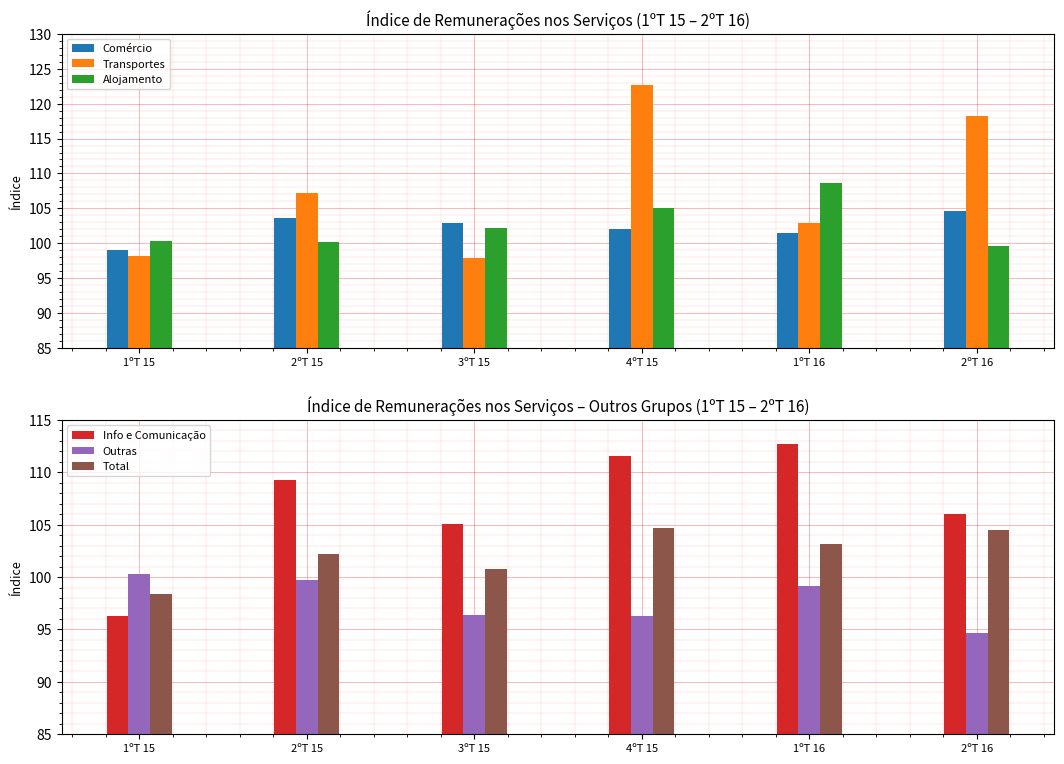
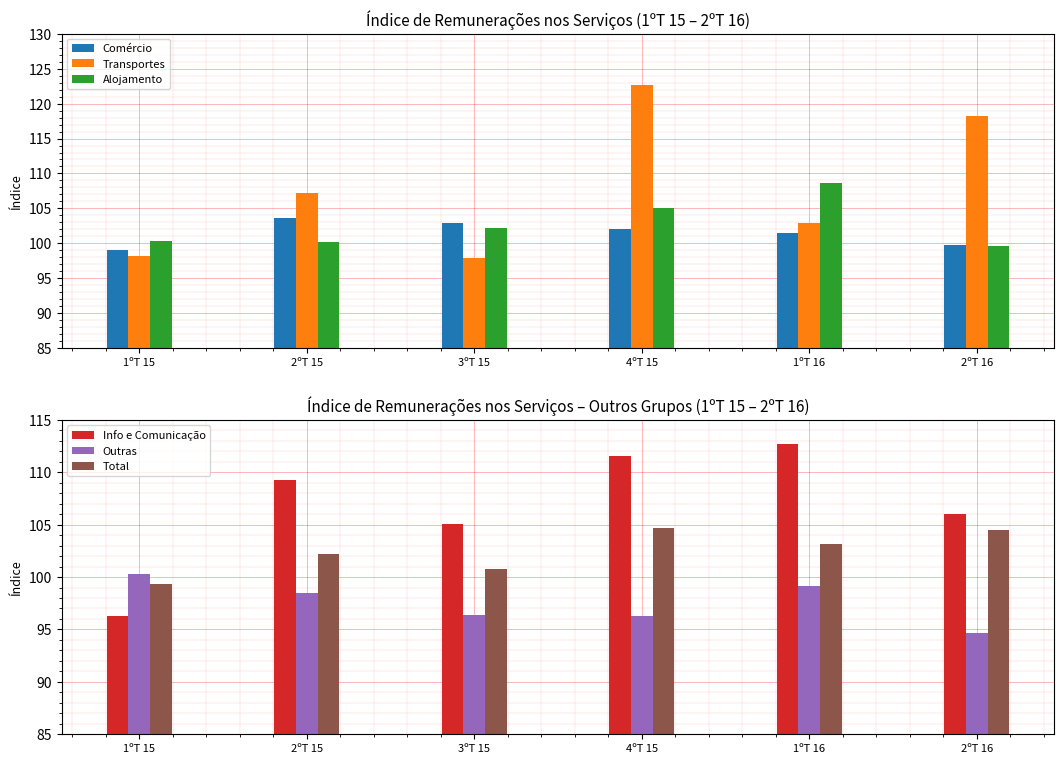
Índice de Remunerações nos Serviços (1ºT 15 – 2ºT 16), Comércio, 2ºT 16: 105 -> 100
Índice de Remunerações nos Serviços – Outros Grupos (1ºT 15 – 2ºT 16), Total, 1ºT 15: 98.4 -> 99.3
Índice de Remunerações nos Serviços – Outros Grupos (1ºT 15 – 2ºT 16), Outras, 2ºT 15: 99.8 -> 98.5
